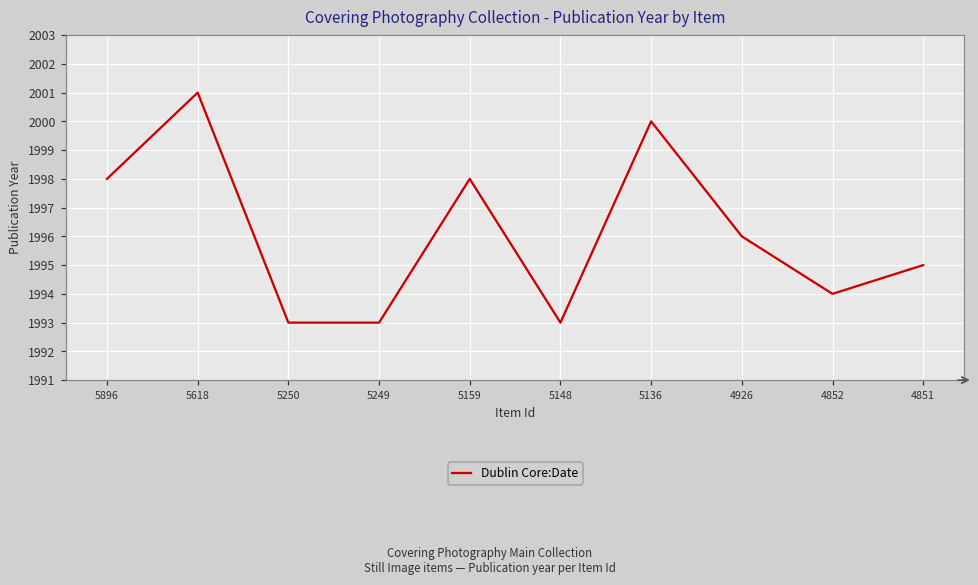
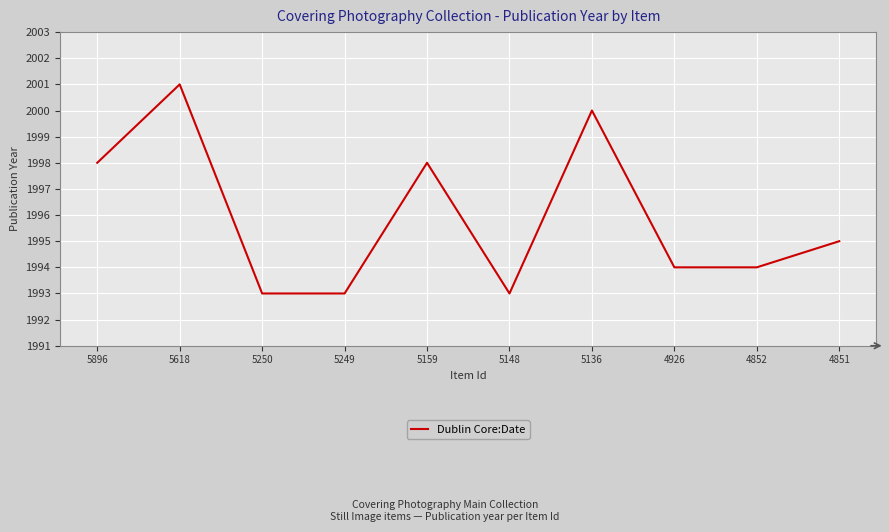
4926: 1996 -> 1994
